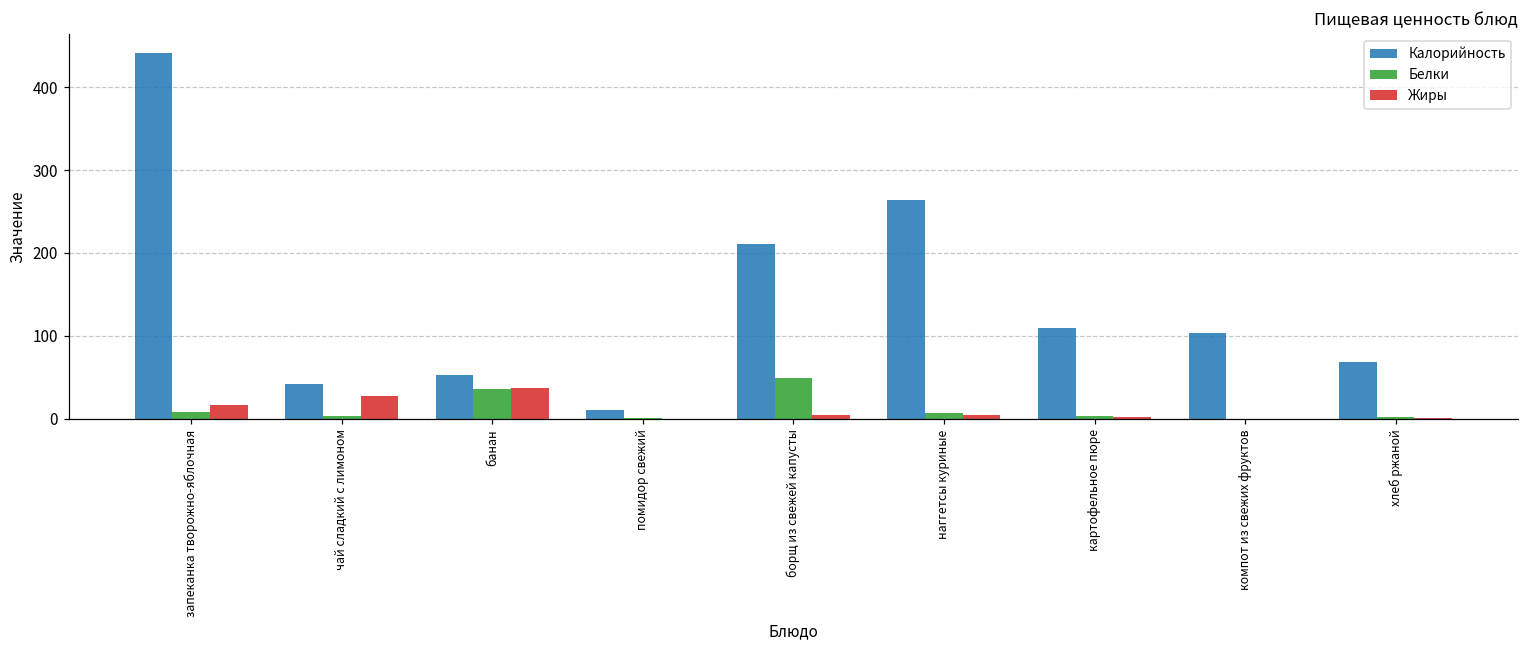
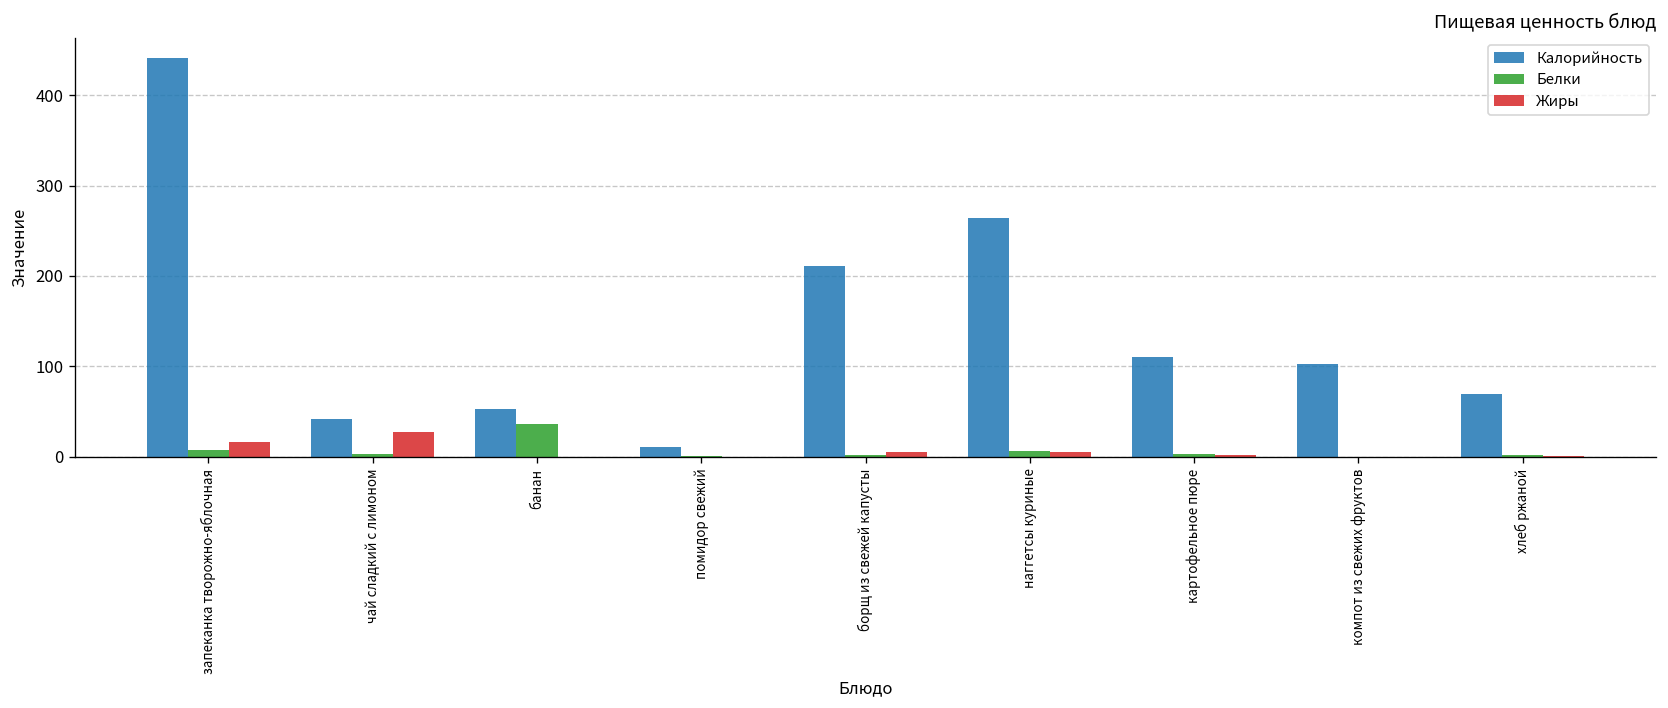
Жиры, банан: 40 -> 0
Белки, борщ из свежей капусты: 50 -> 0
